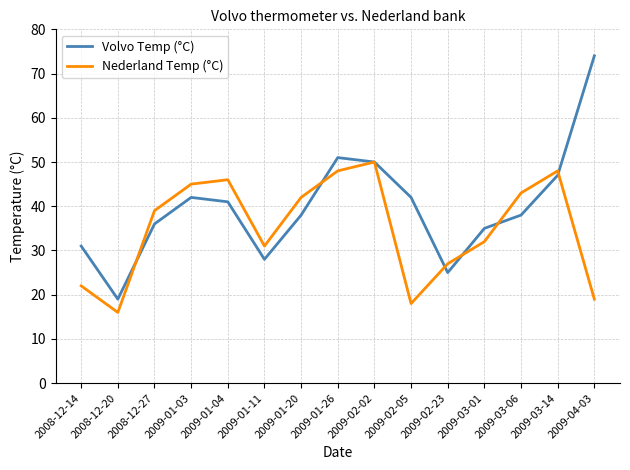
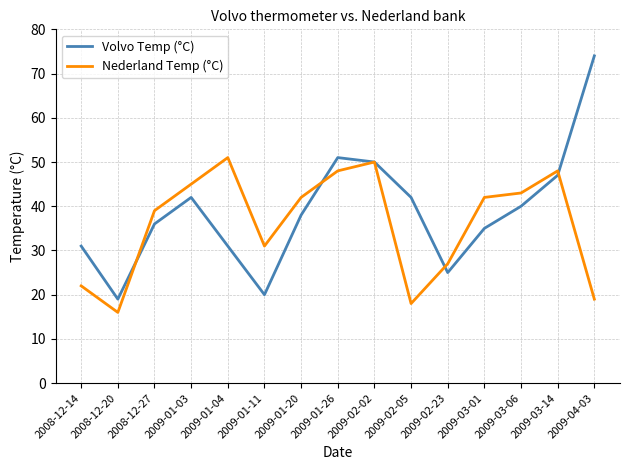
Volvo Temp (°C), 2009-01-04: 41 -> 31
Nederland Temp (°C), 2009-01-04: 46 -> 51
Volvo Temp (°C), 2009-01-11: 28 -> 20
Nederland Temp (°C), 2009-03-01: 32 -> 42
Volvo Temp (°C), 2009-03-06: 38 -> 40
